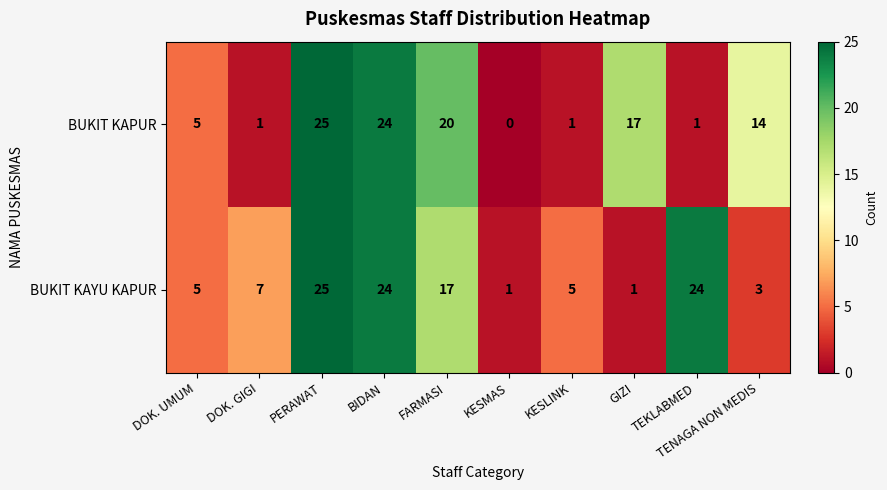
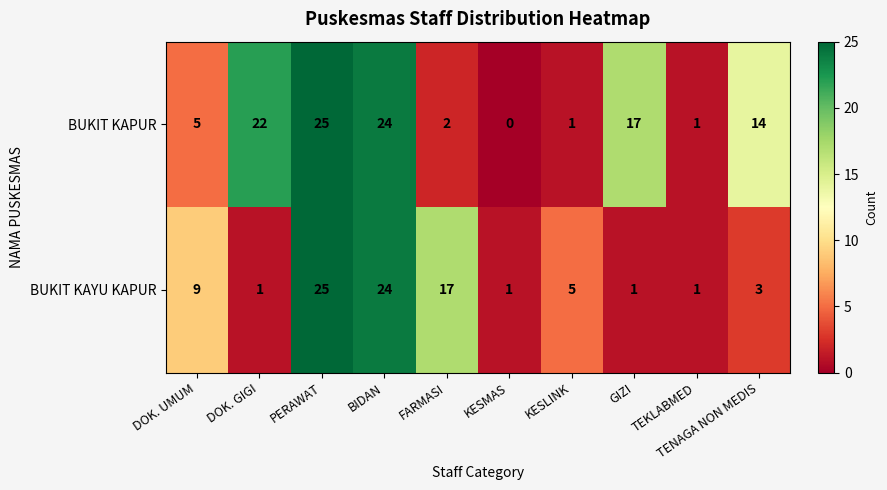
BUKIT KAPUR, DOK. GIGI: 1 -> 22
BUKIT KAPUR, FARMASI: 20 -> 2
BUKIT KAYU KAPUR, DOK. UMUM: 5 -> 9
BUKIT KAYU KAPUR, DOK. GIGI: 7 -> 1
BUKIT KAYU KAPUR, TEKLABMED: 24 -> 1
